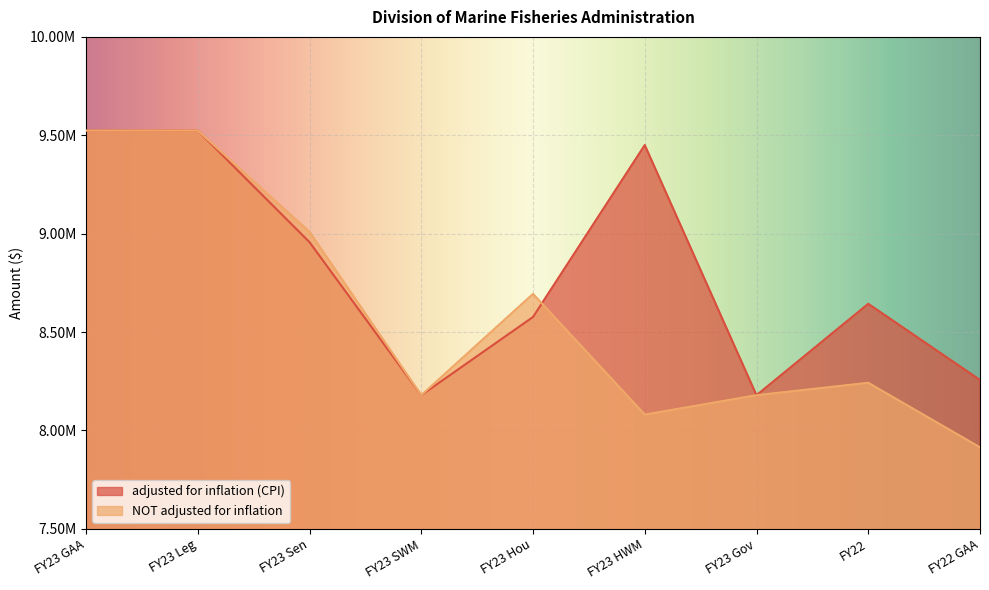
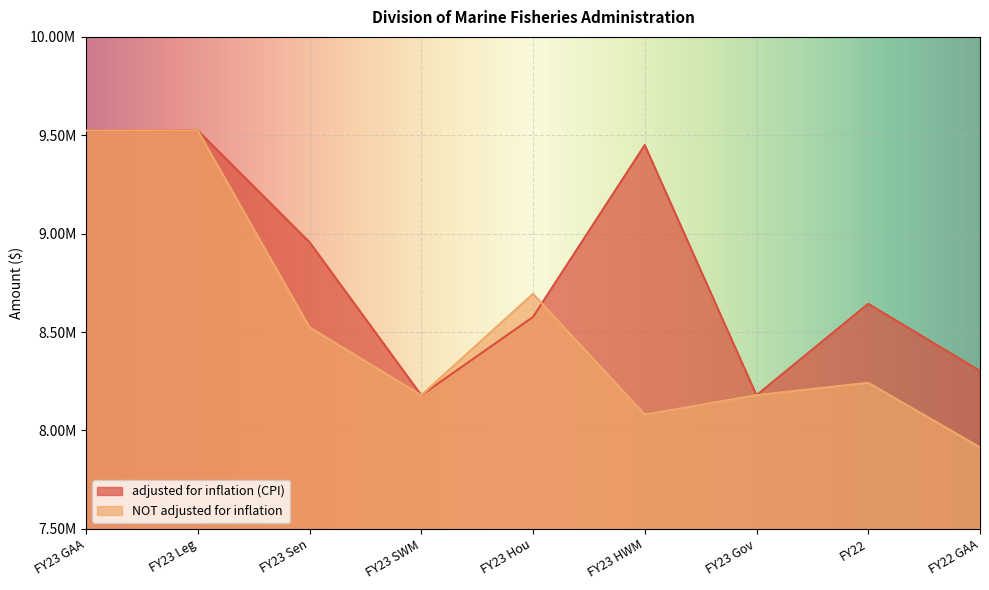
NOT adjusted for inflation, FY23 Sen: 9010000 -> 8520000
adjusted for inflation (CPI), FY22 GAA: 8260000 -> 8300000
